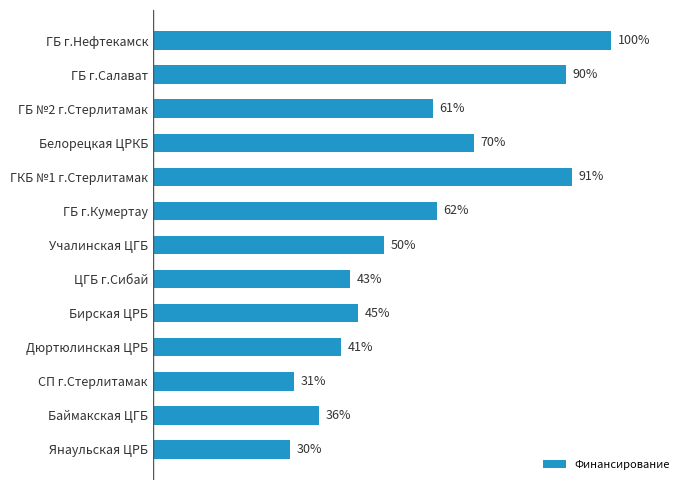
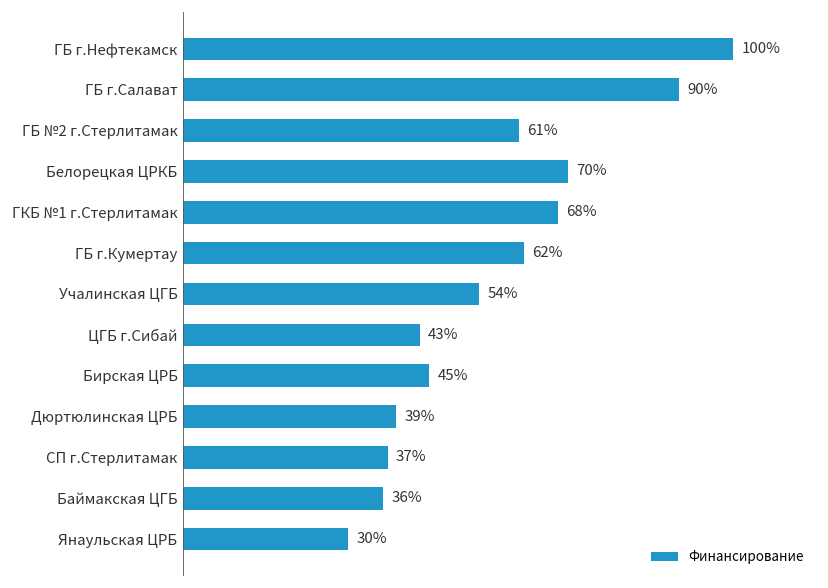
ГКБ №1 г.Стерлитамак: 91% -> 68%
Учалинская ЦГБ: 50% -> 54%
Дюртюлинская ЦРБ: 41% -> 39%
СП г.Стерлитамак: 31% -> 37%
